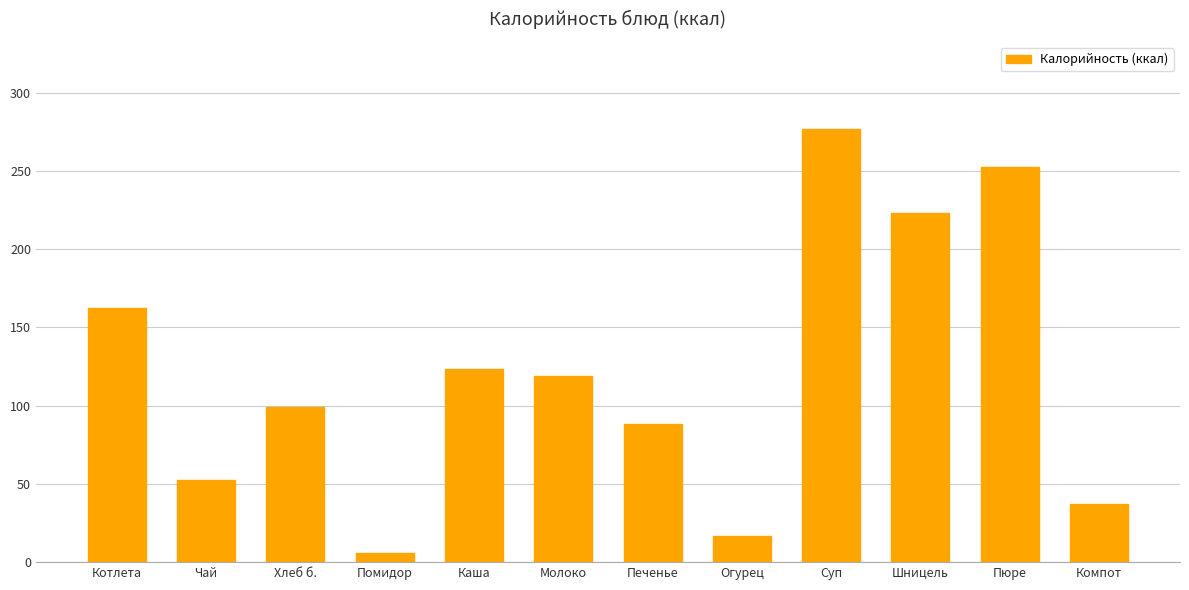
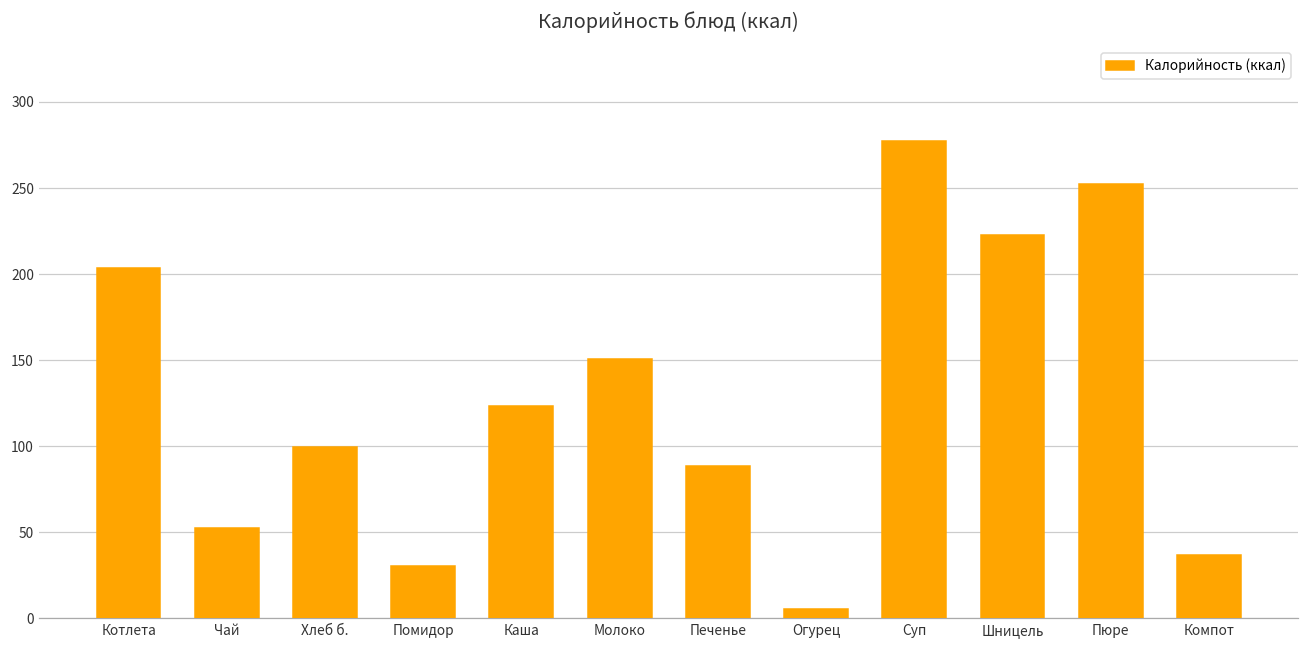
Котлета: 162 -> 204
Помидор: 6 -> 31
Молоко: 119 -> 151
Огурец: 16 -> 6
